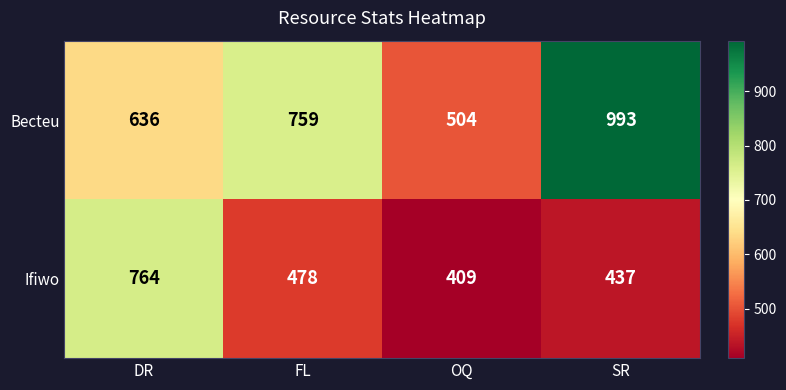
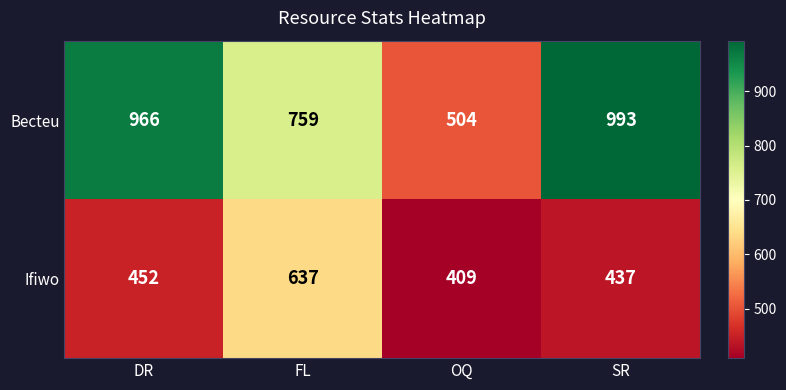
Becteu, DR: 636 -> 966
Ifiwo, DR: 764 -> 452
Ifiwo, FL: 478 -> 637
